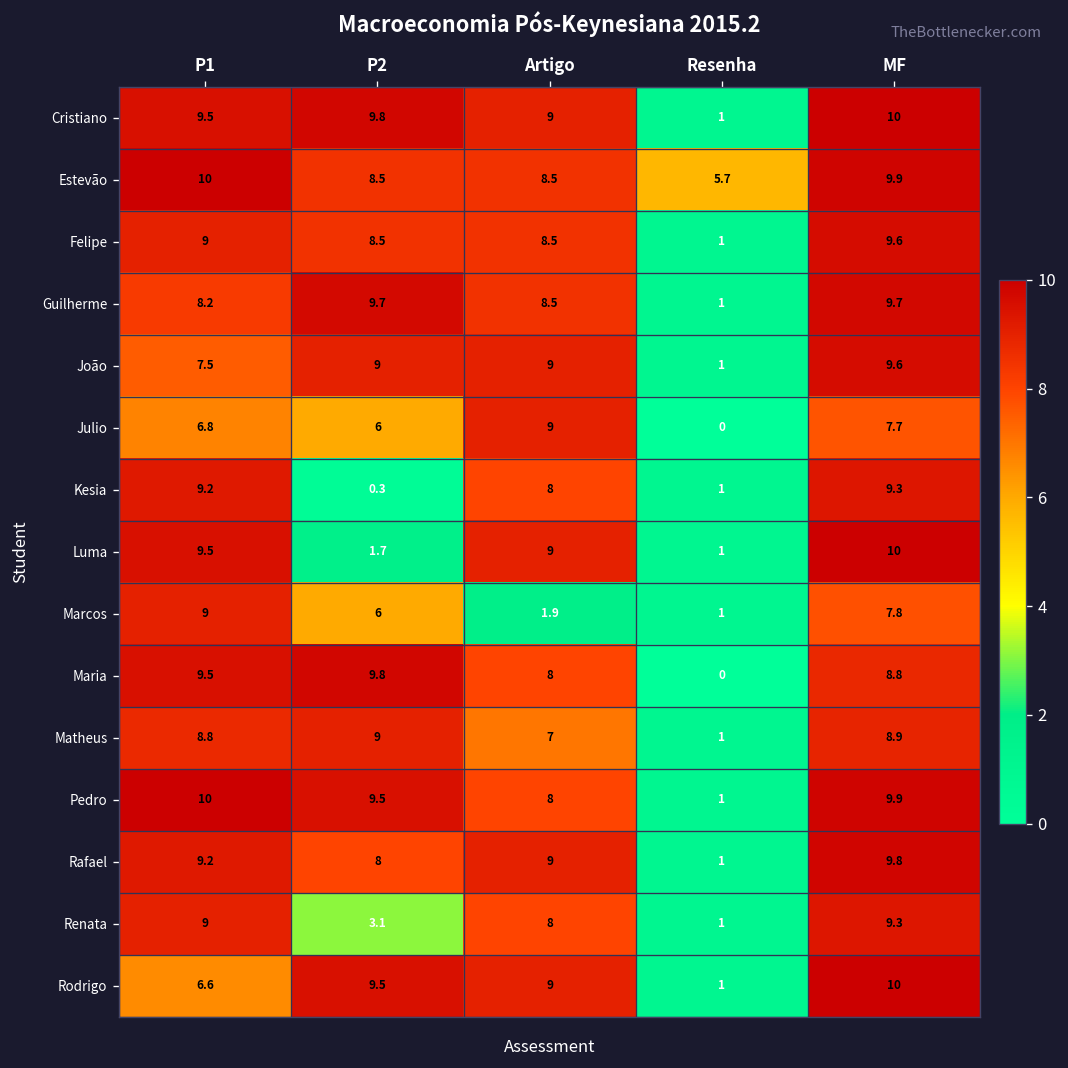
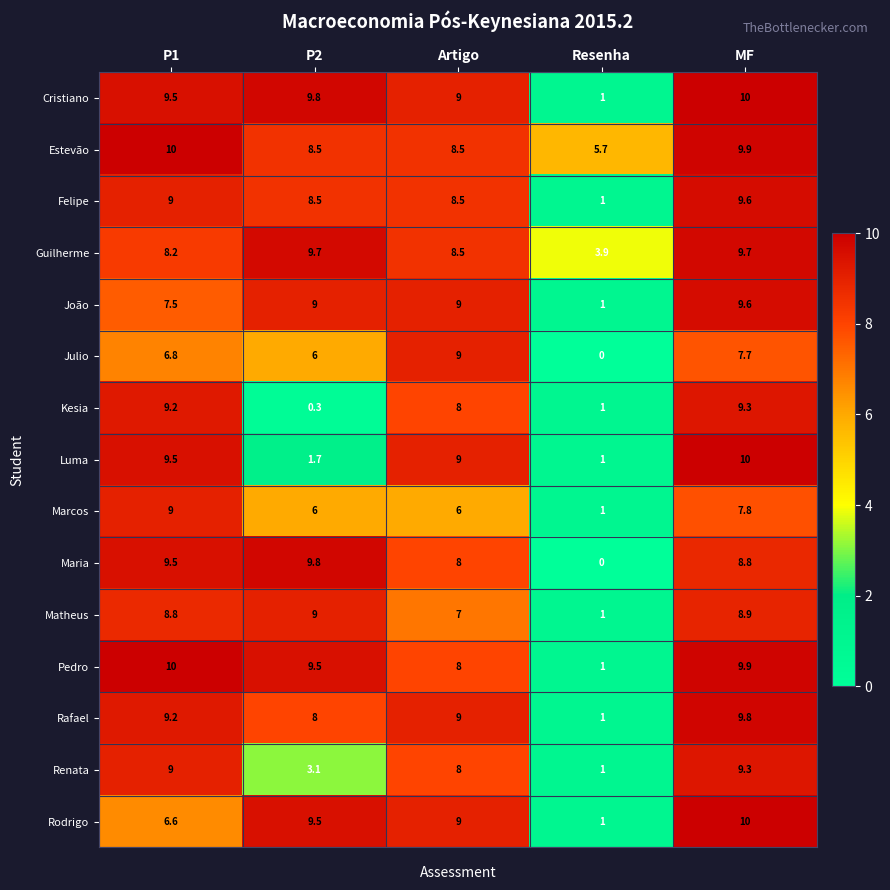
Guilherme, Resenha: 1 -> 3.9
Marcos, Artigo: 1.9 -> 6
